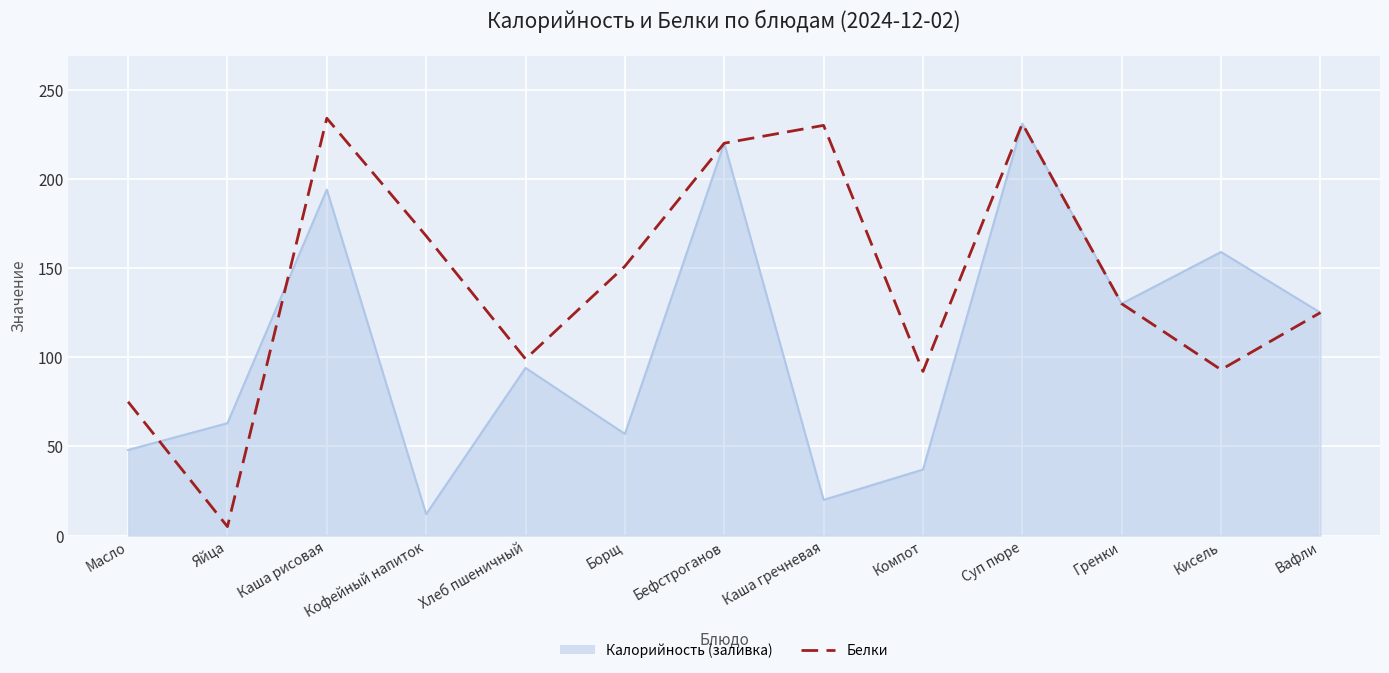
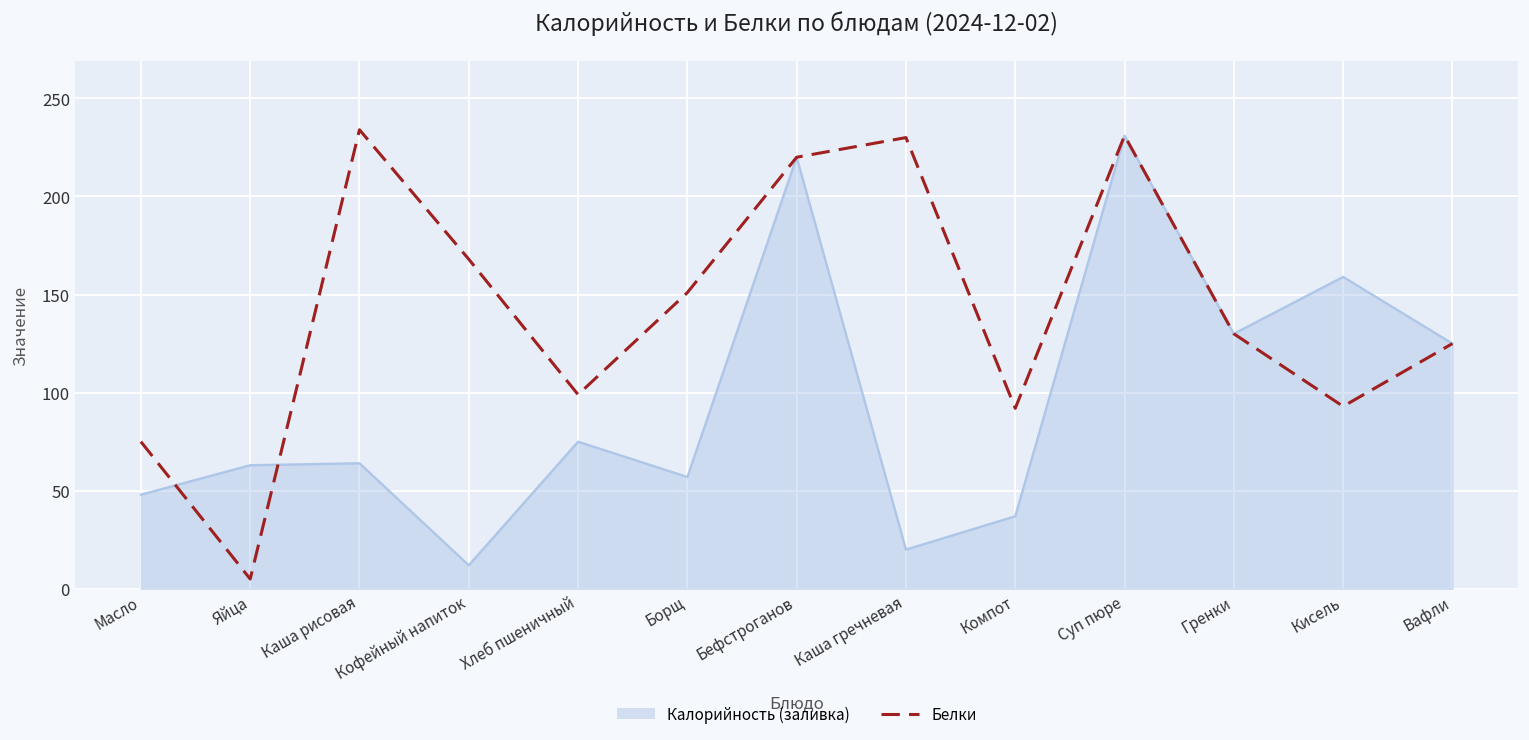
Калорийность (заливка), Каша рисовая: 194 -> 64
Калорийность (заливка), Хлеб пшеничный: 94 -> 75
